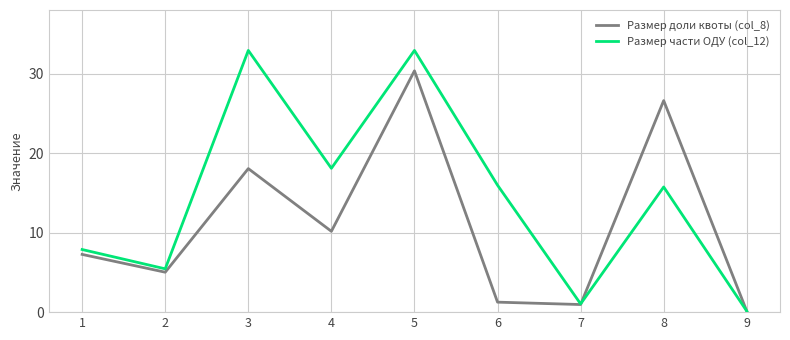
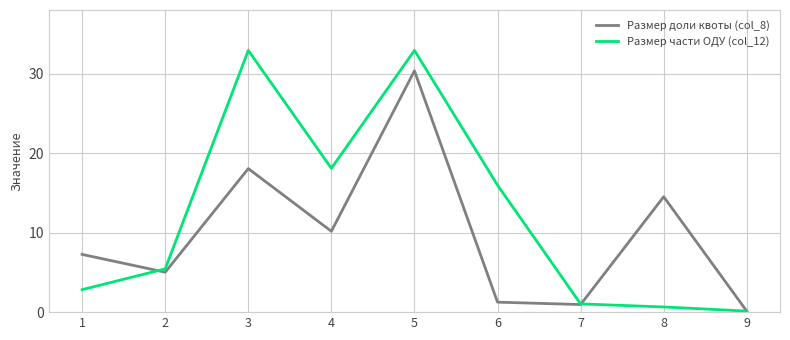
Размер части ОДУ (col_12), 1: 8 -> 3
Размер доли квоты (col_8), 8: 27 -> 15
Размер части ОДУ (col_12), 8: 16 -> 1
